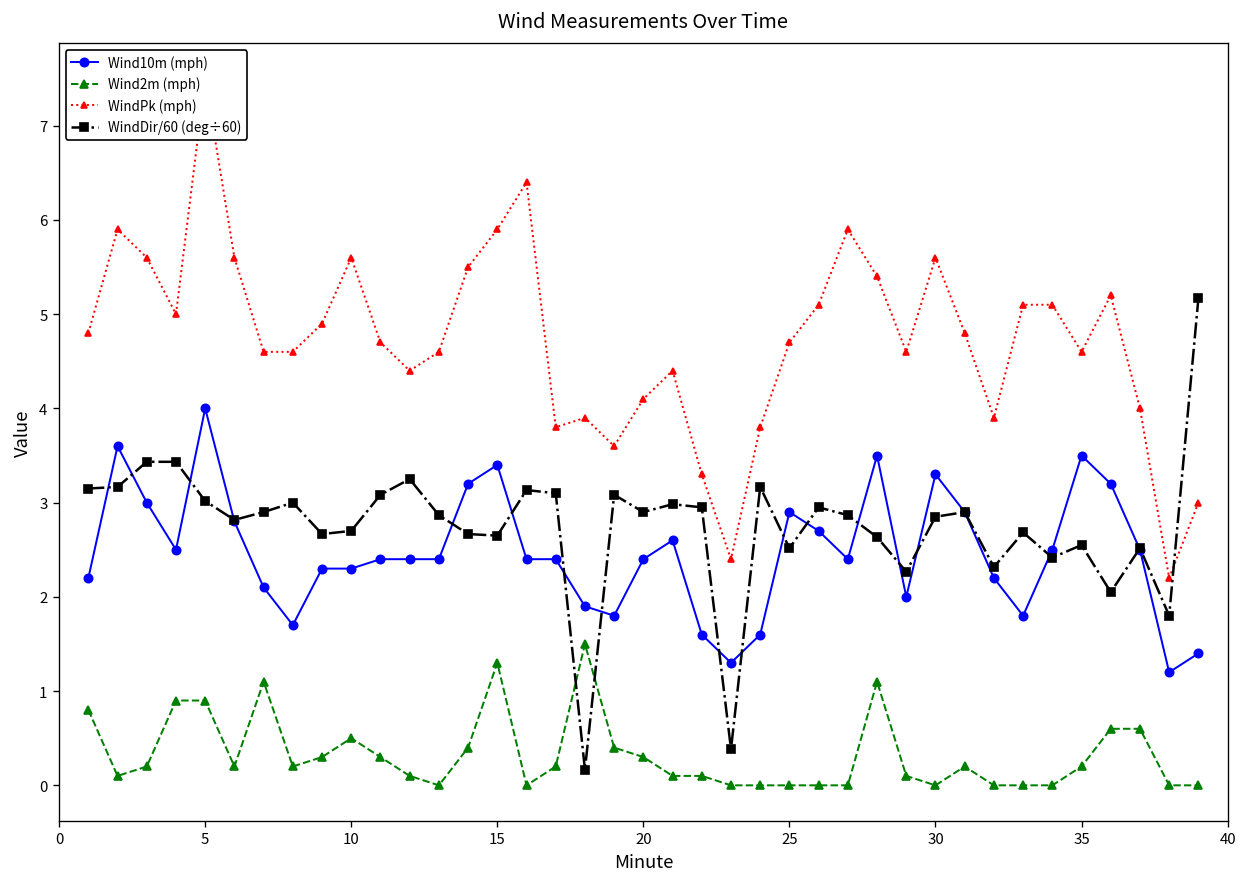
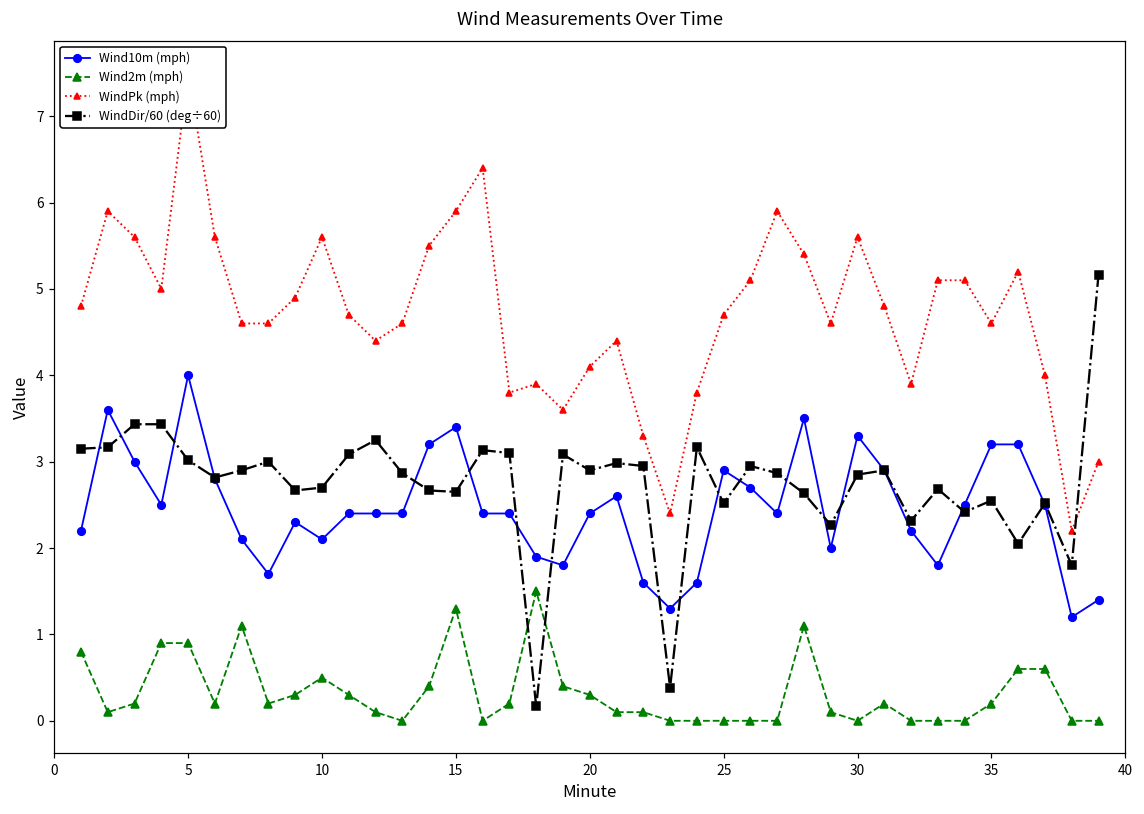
Wind10m (mph), 10: 2.3 -> 2.1
Wind10m (mph), 35: 3.5 -> 3.2
